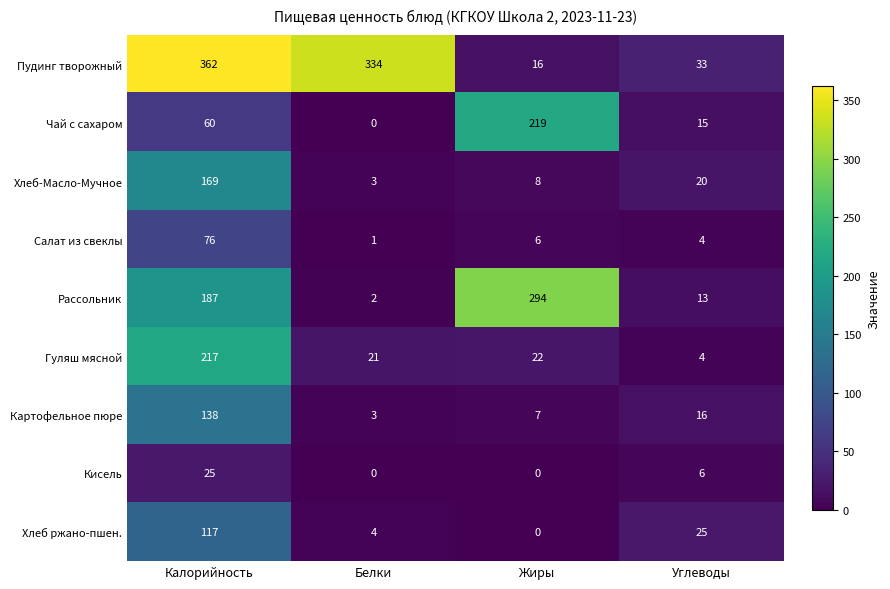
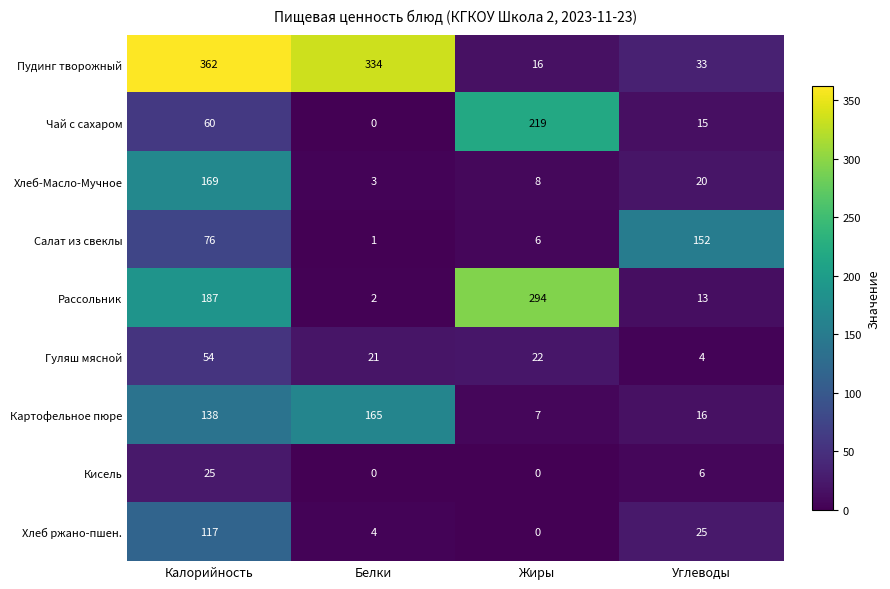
Салат из свеклы, Углеводы: 4 -> 152
Гуляш мясной, Калорийность: 217 -> 54
Картофельное пюре, Белки: 3 -> 165
